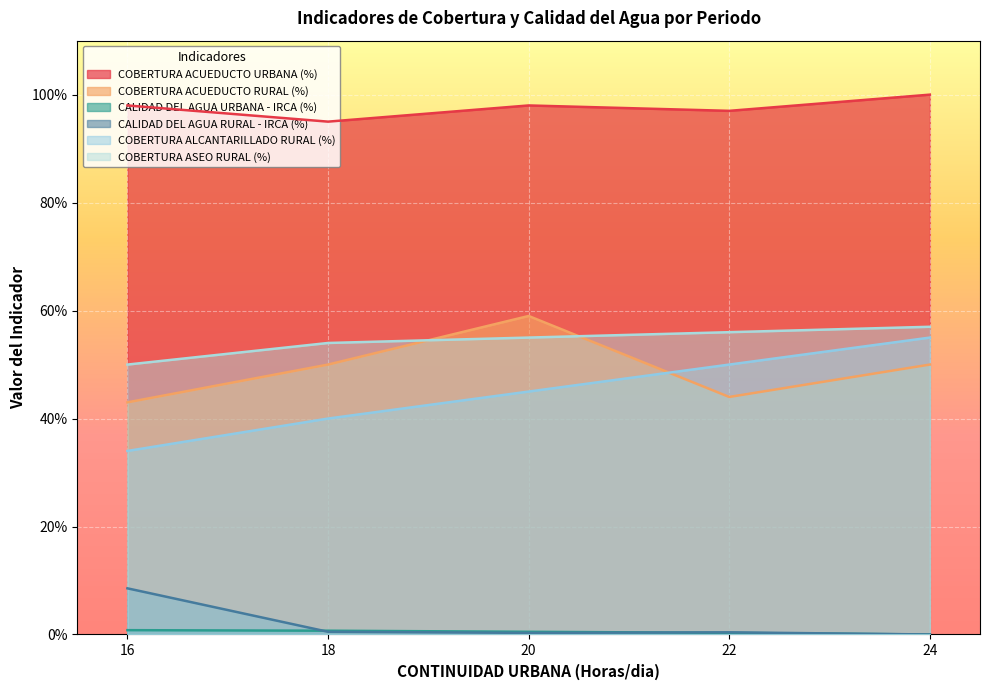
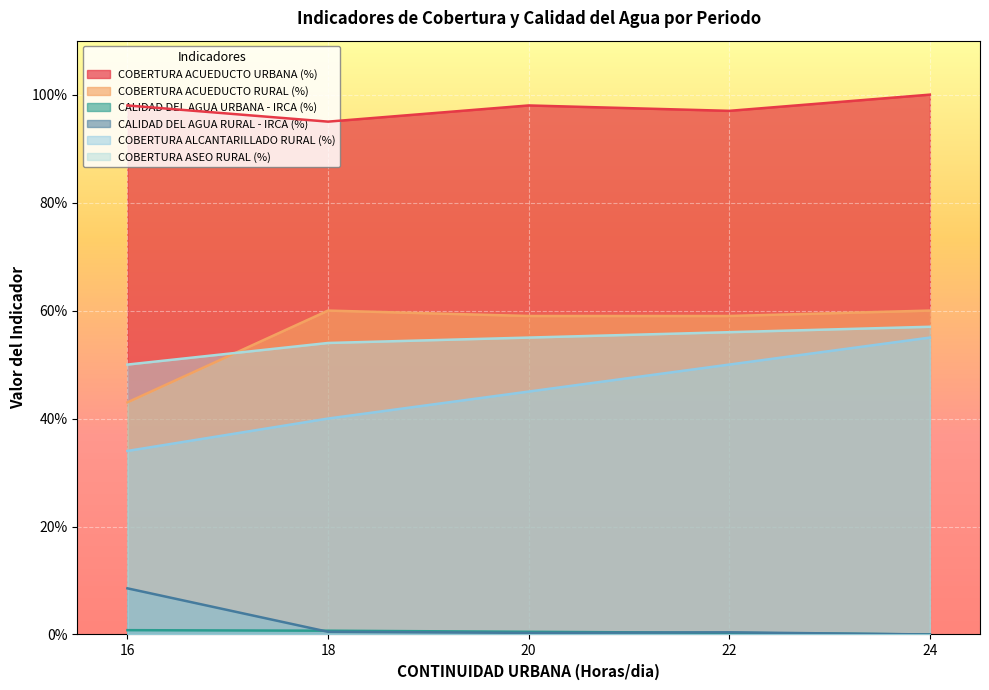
COBERTURA ACUEDUCTO RURAL (%), 18: 50% -> 60%
COBERTURA ACUEDUCTO RURAL (%), 22: 44% -> 59%
COBERTURA ACUEDUCTO RURAL (%), 24: 50% -> 60%
